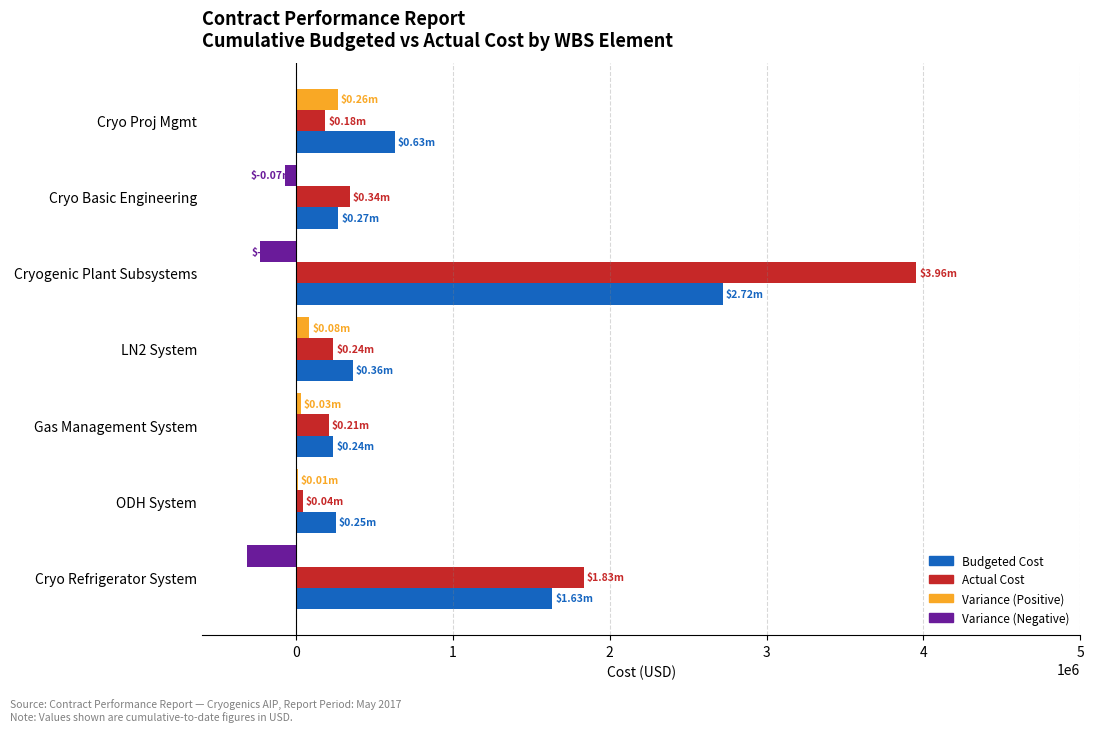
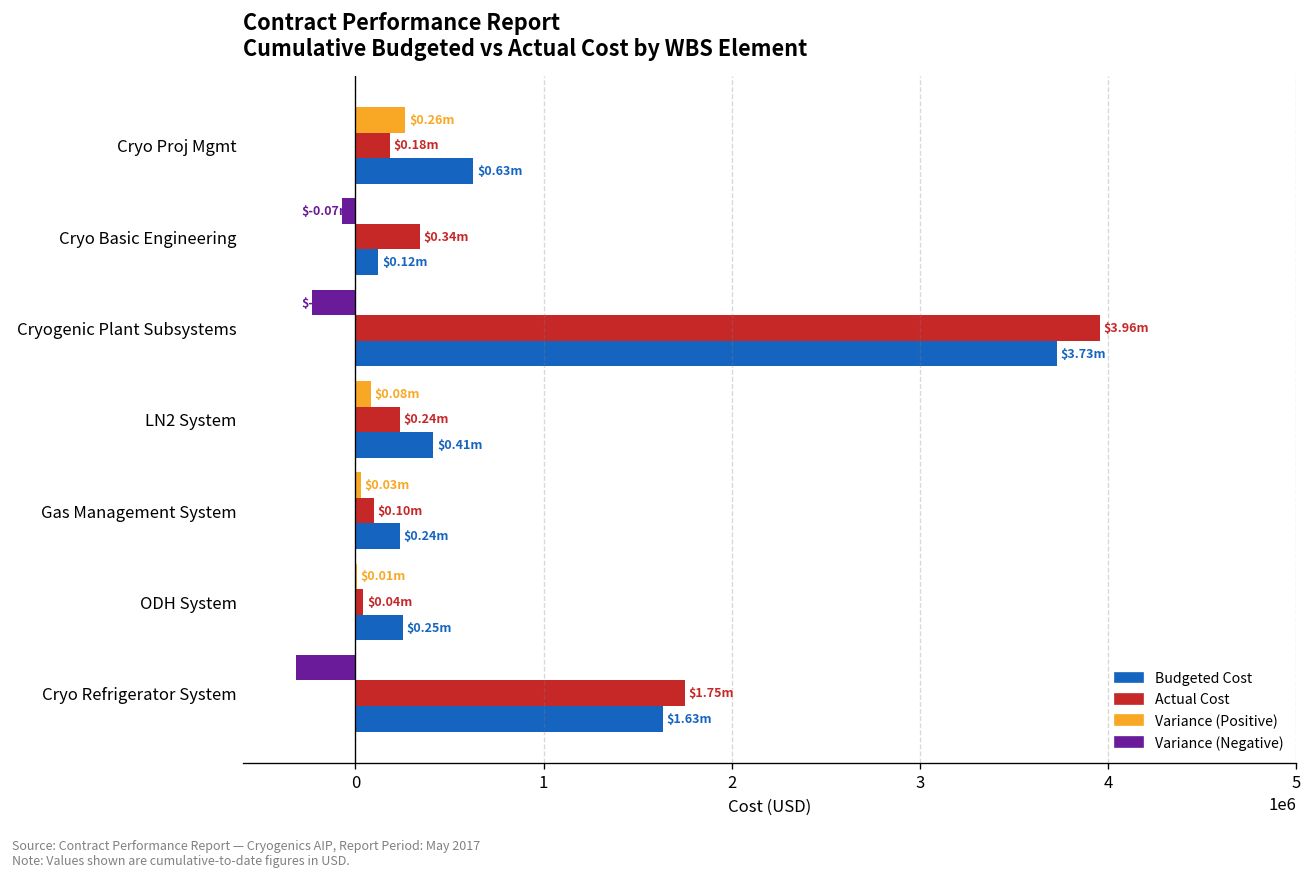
Budgeted Cost, Cryo Basic Engineering: $0.27m -> $0.12m
Budgeted Cost, Cryogenic Plant Subsystems: $2.72m -> $3.73m
Budgeted Cost, LN2 System: $0.36m -> $0.41m
Actual Cost, Gas Management System: $0.21m -> $0.10m
Actual Cost, Cryo Refrigerator System: $1.83m -> $1.75m
